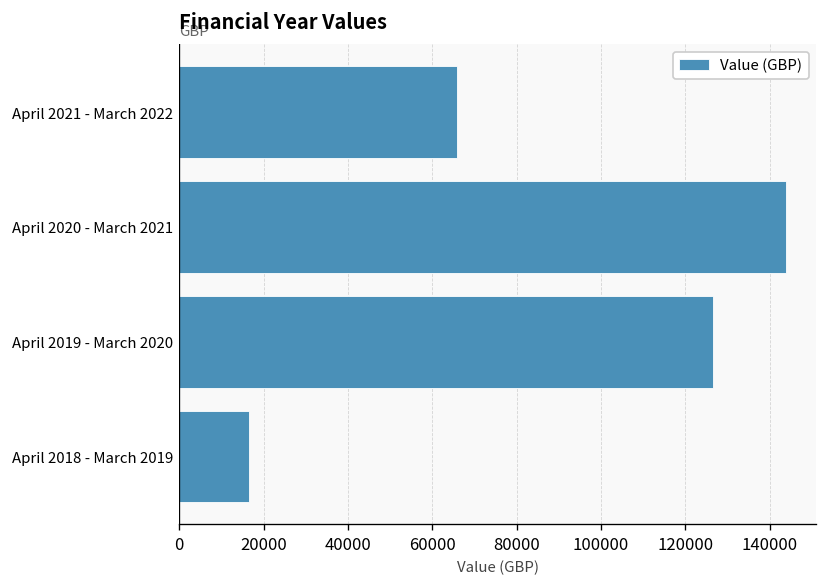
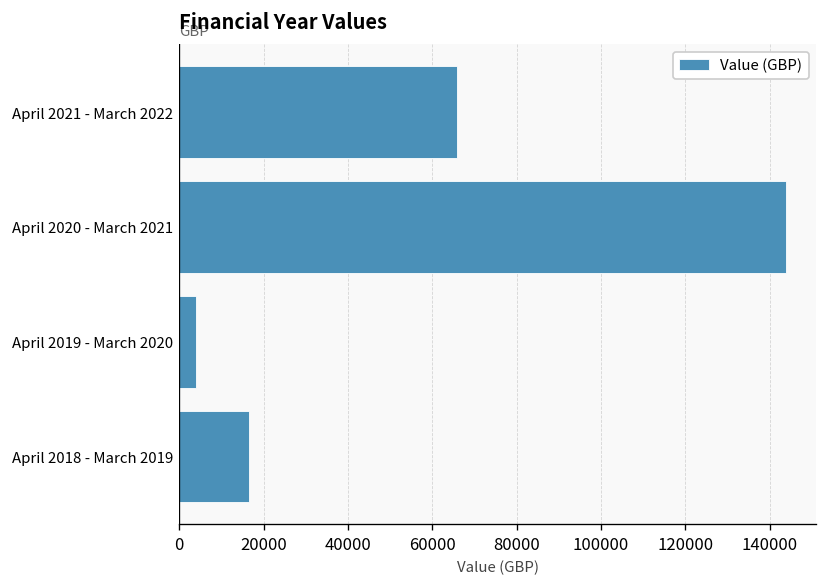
April 2019 - March 2020: 127000 -> 4000
